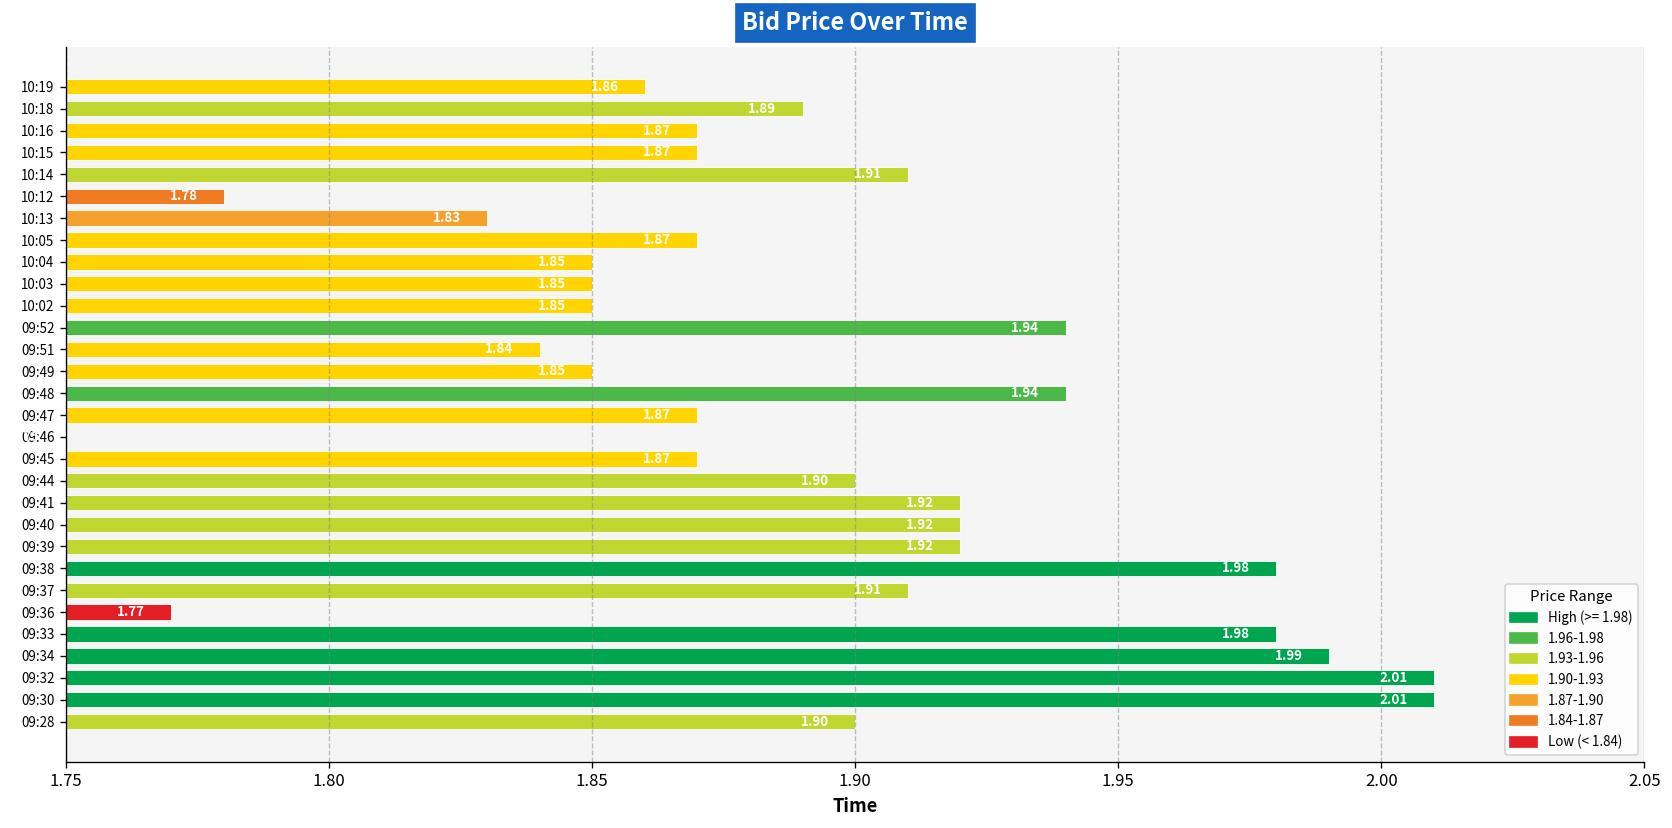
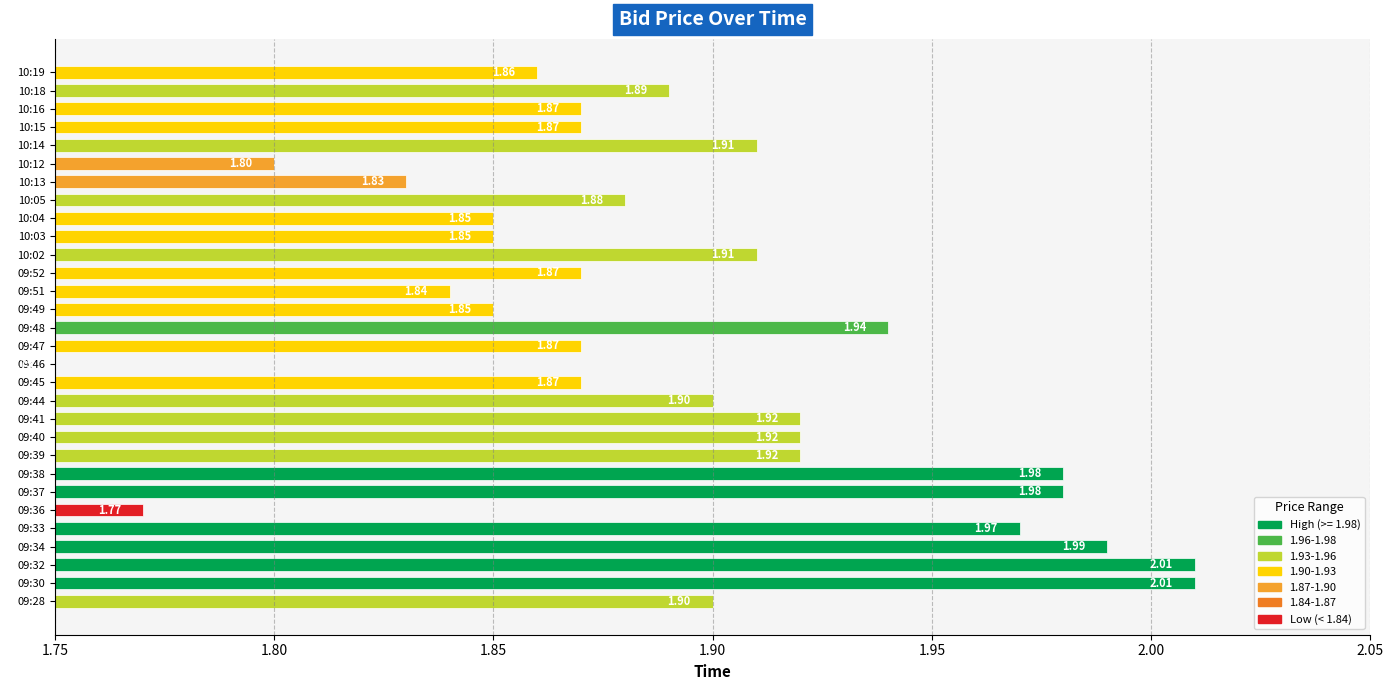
10:12: 1.78 -> 1.80
10:05: 1.87 -> 1.88
10:02: 1.85 -> 1.91
09:52: 1.94 -> 1.87
09:37: 1.91 -> 1.98
09:33: 1.98 -> 1.97
